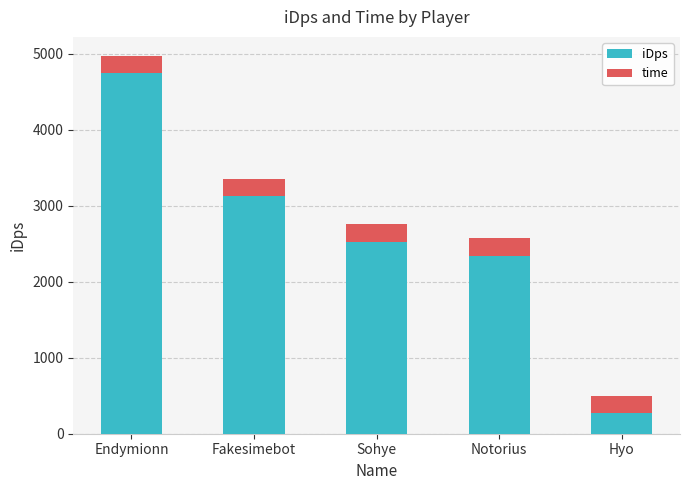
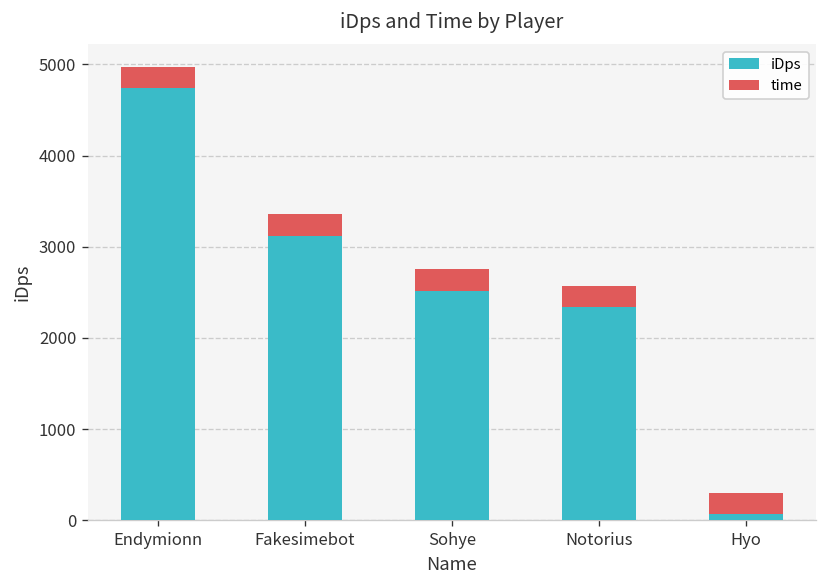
iDps, Hyo: 300 -> 100
